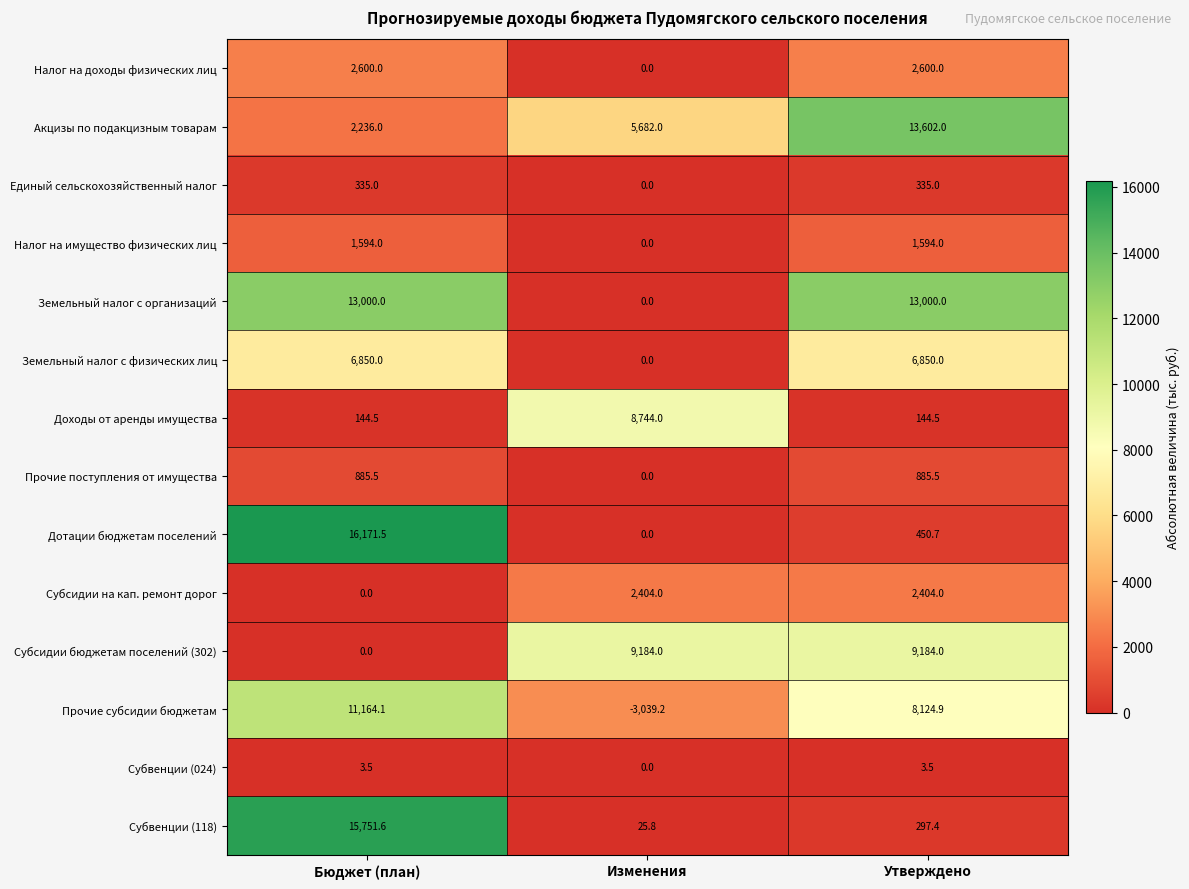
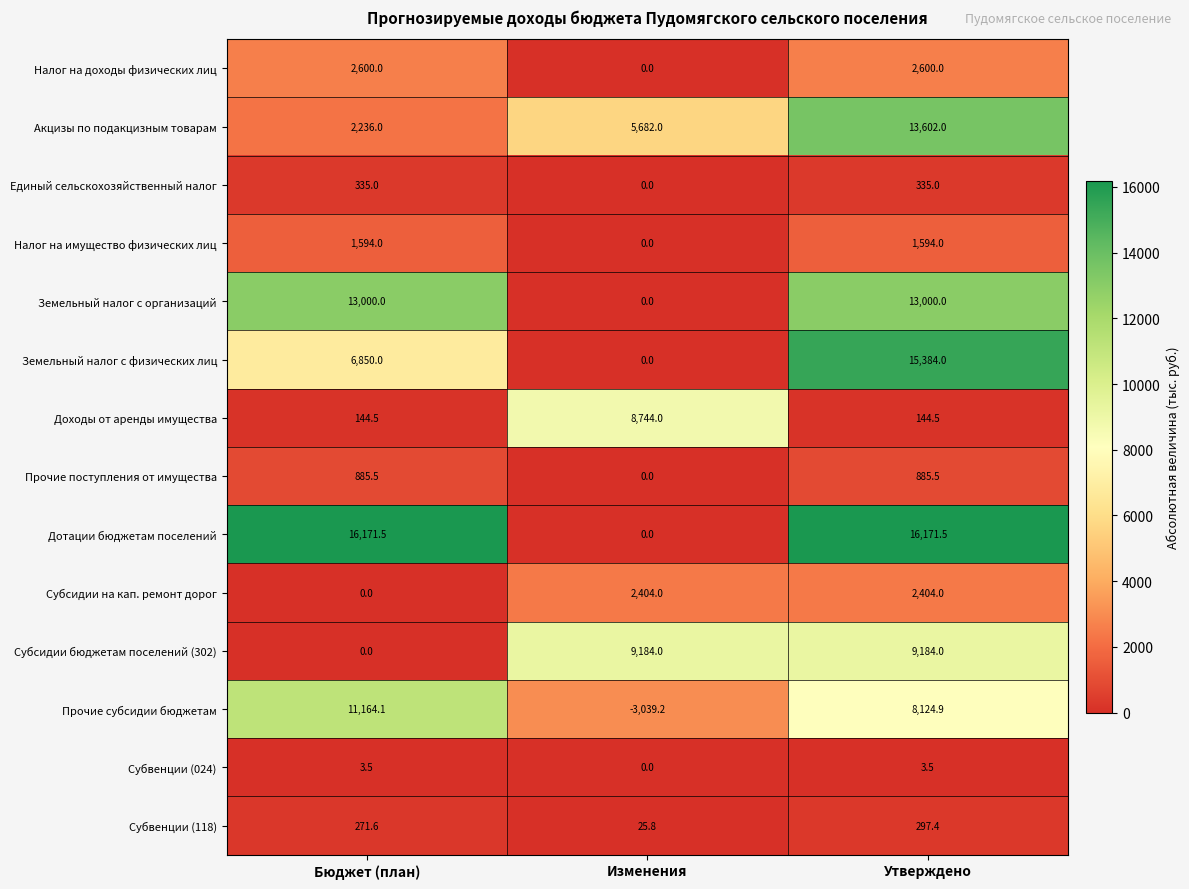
Земельный налог с физических лиц, Утверждено: 6,850.0 -> 15,384.0
Дотации бюджетам поселений, Утверждено: 450.7 -> 16,171.5
Субвенции (118), Бюджет (план): 15,751.6 -> 271.6
